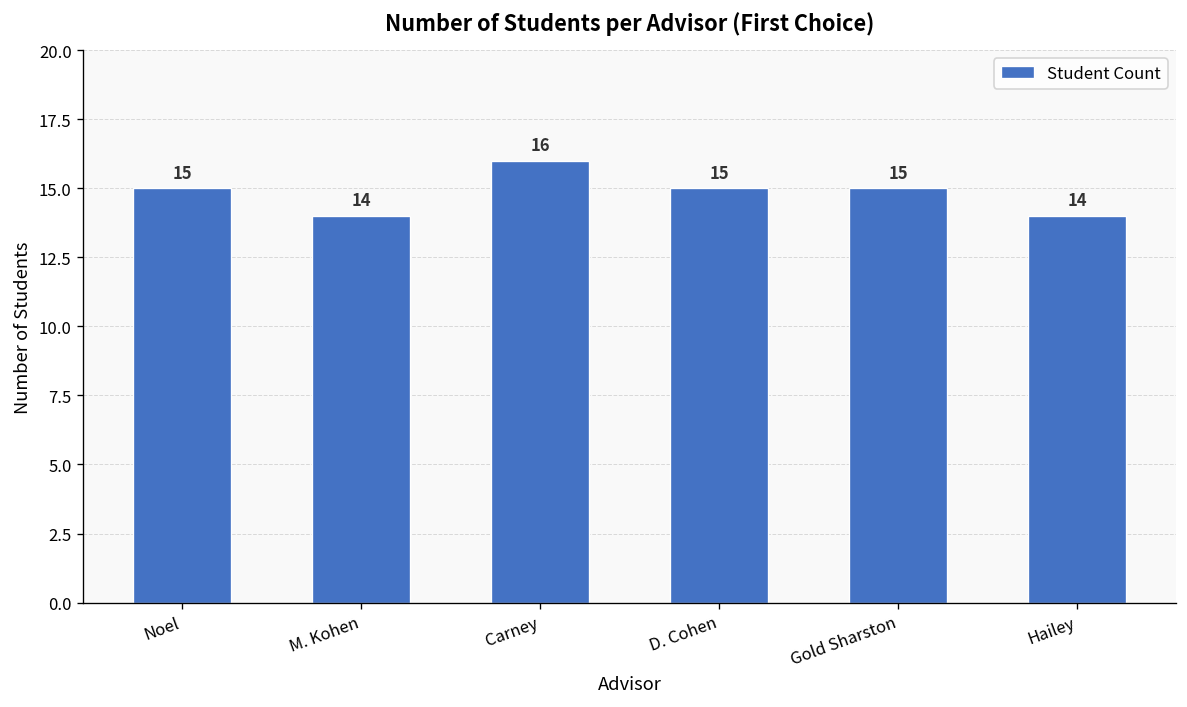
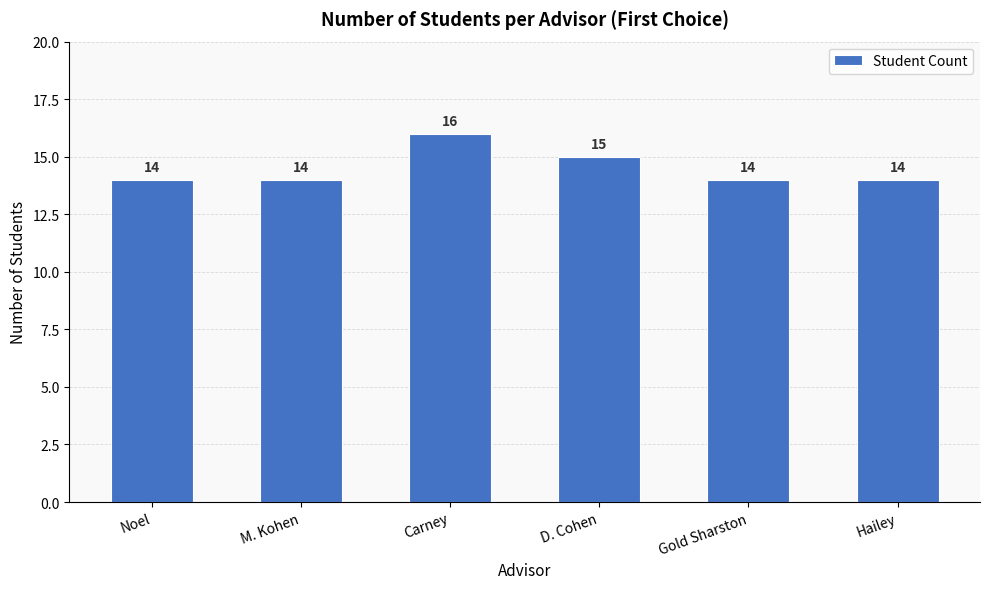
Noel: 15 -> 14
Gold Sharston: 15 -> 14
